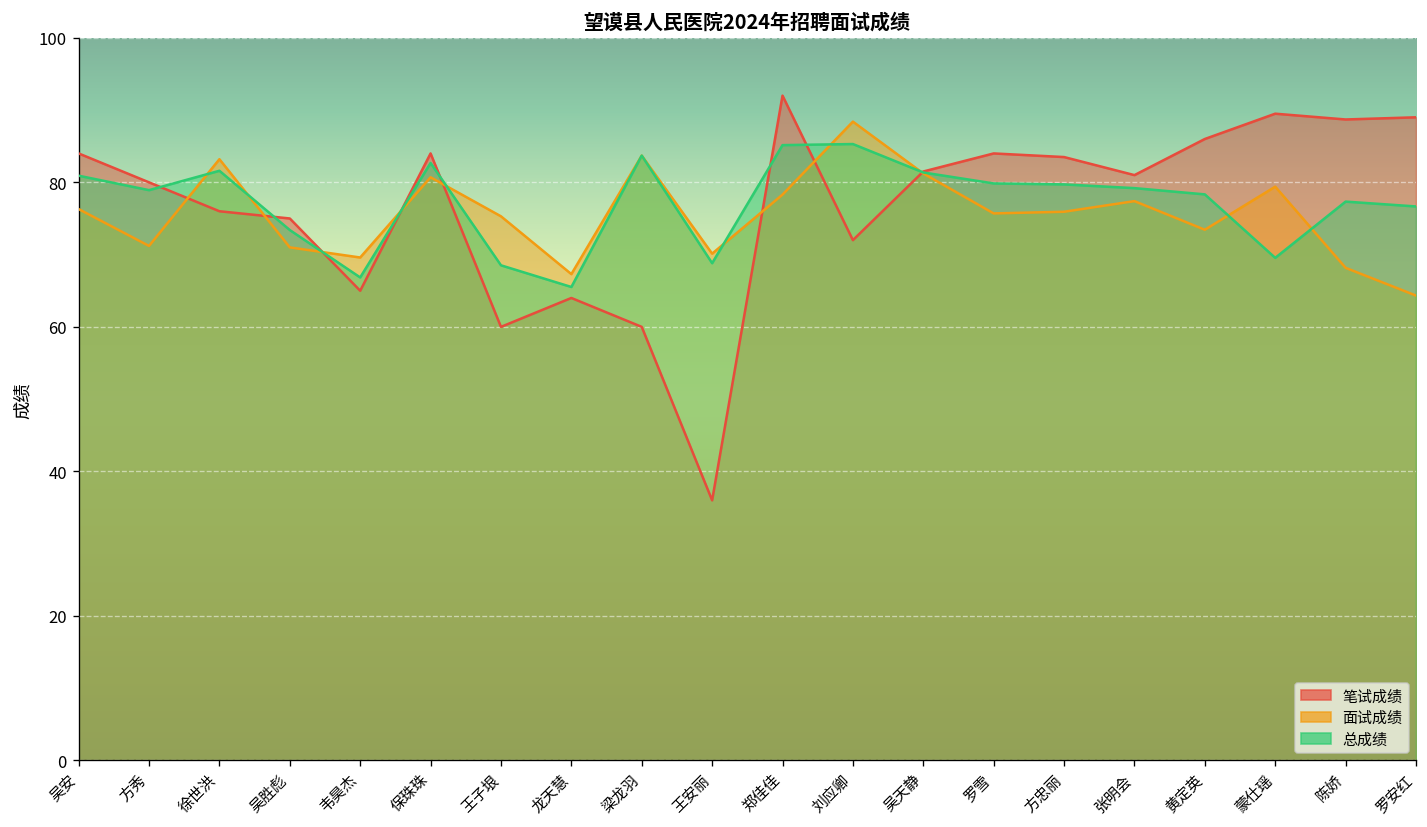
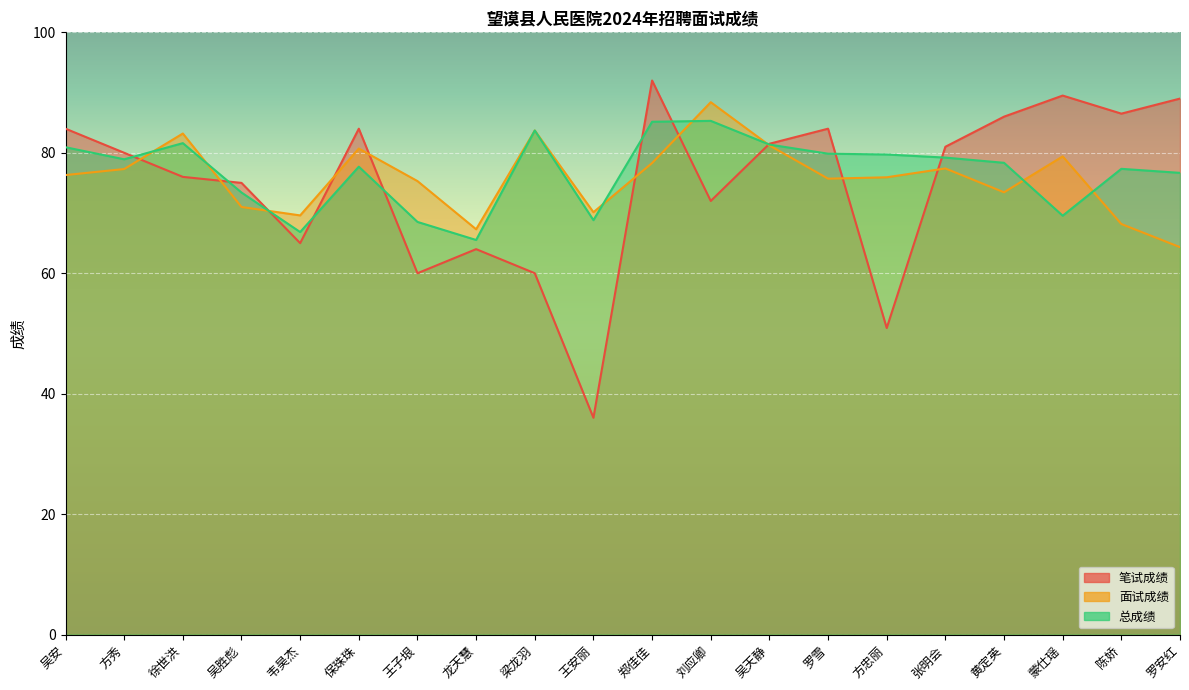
面试成绩, 方秀: 71 -> 77
总成绩, 保珠珠: 83 -> 78
笔试成绩, 方忠丽: 84 -> 51
笔试成绩, 陈娇: 89 -> 87
